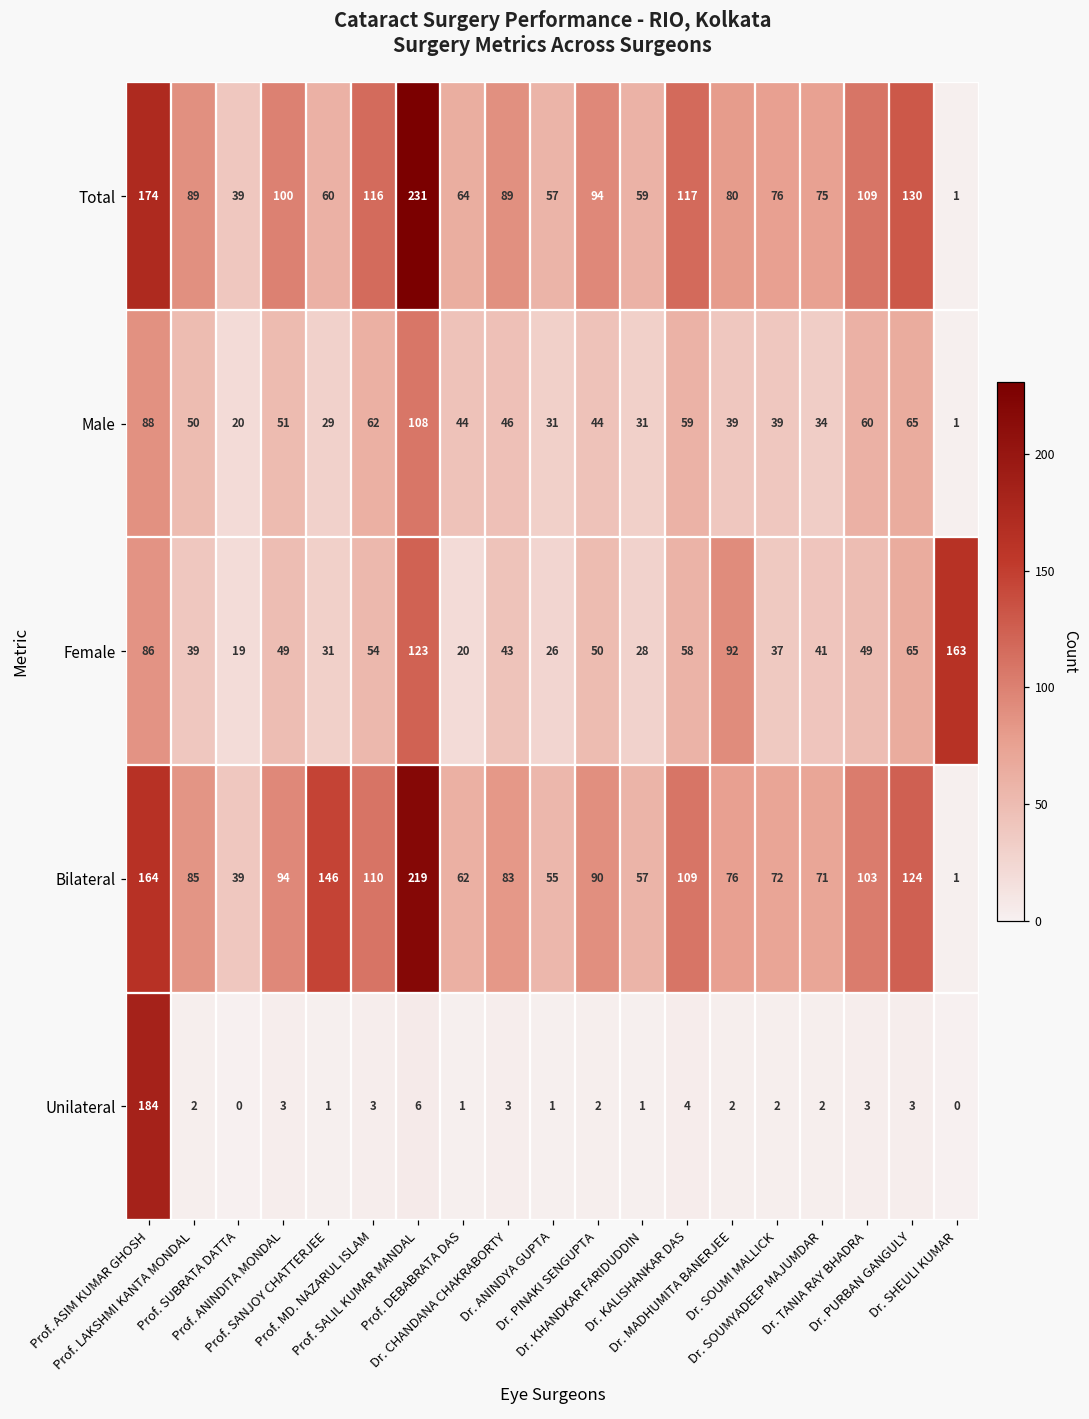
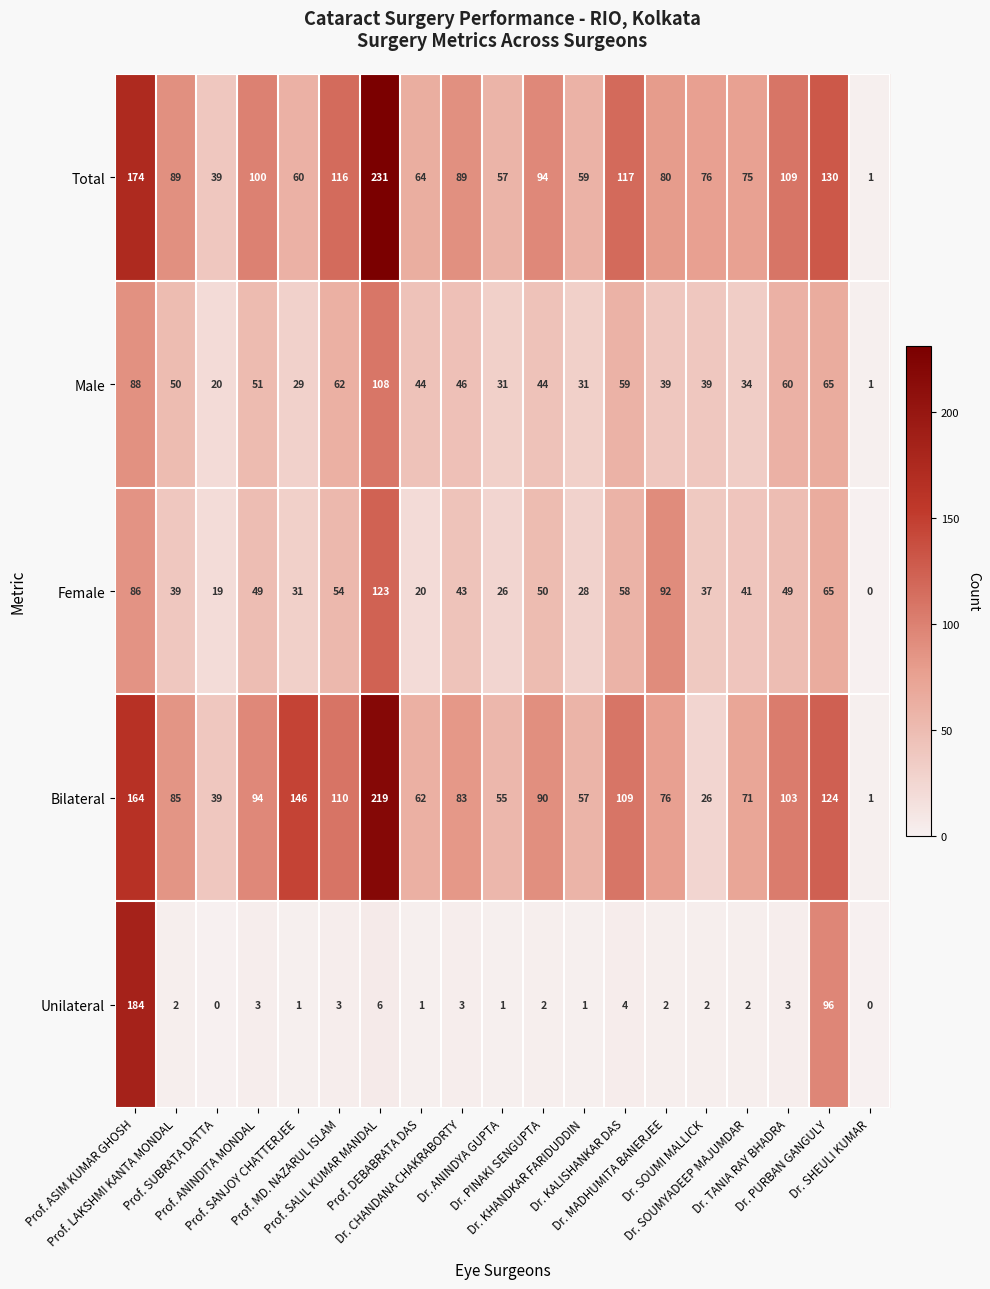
Female, Dr. SHEULI KUMAR: 163 -> 0
Bilateral, Dr. SOUMI MALLICK: 72 -> 26
Unilateral, Dr. PURBAN GANGULY: 3 -> 96
